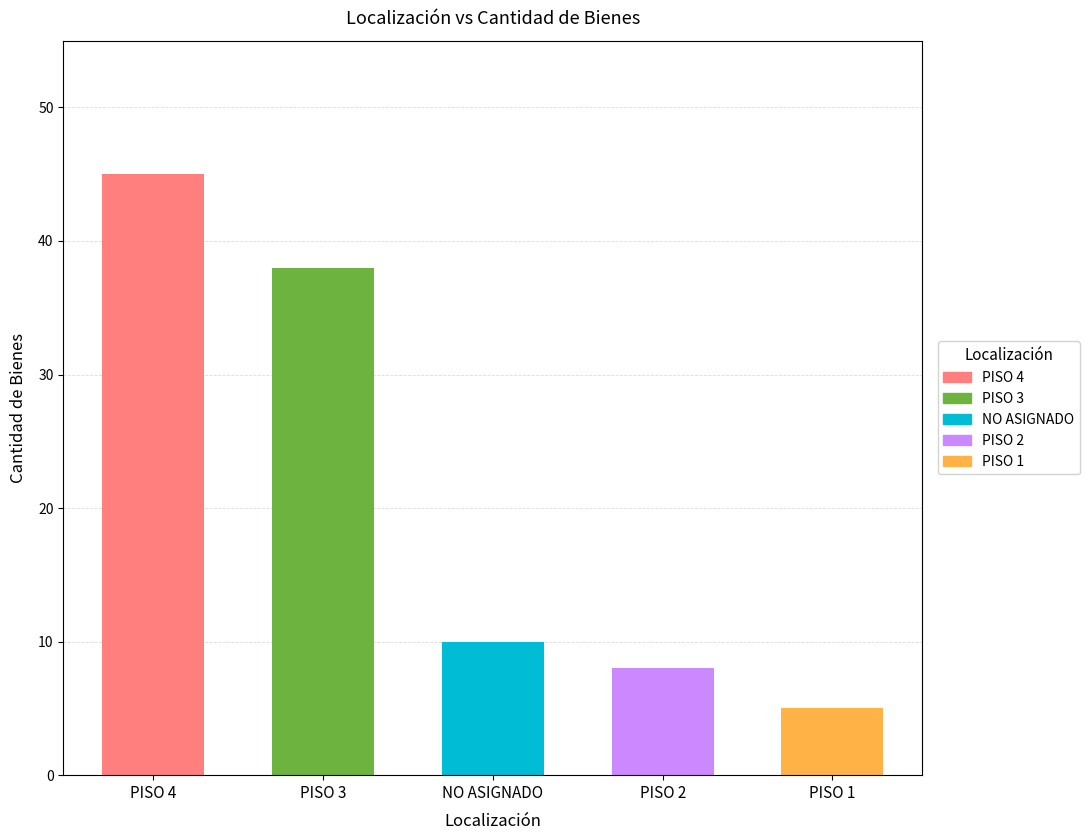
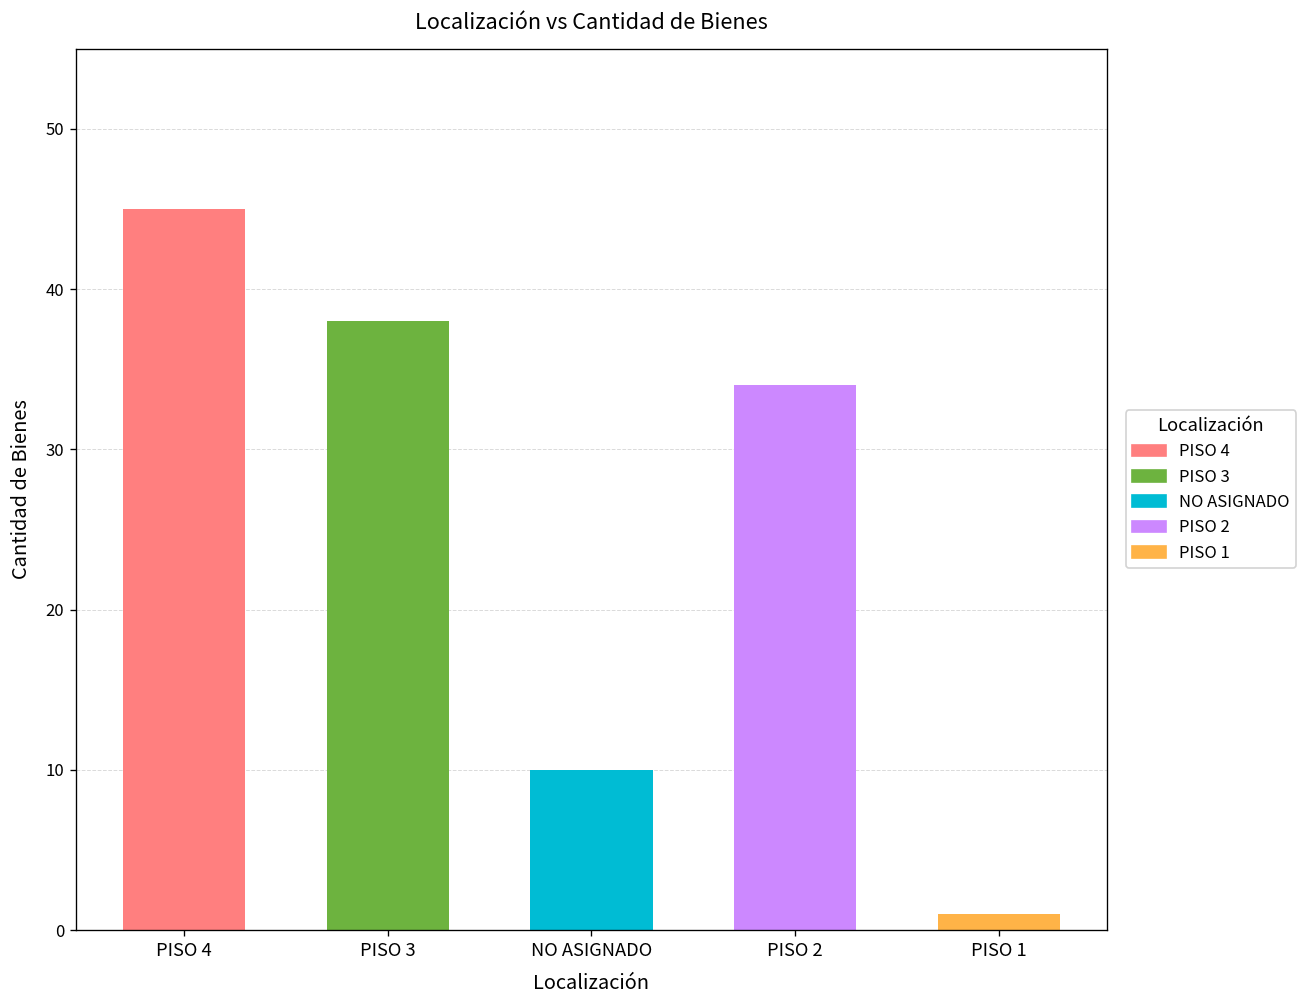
PISO 2: 8 -> 34
PISO 1: 5 -> 1
